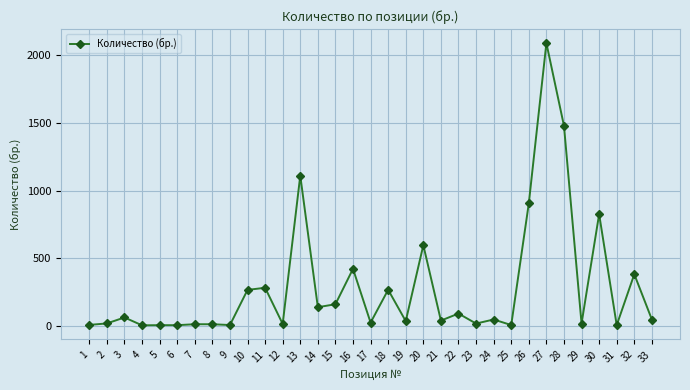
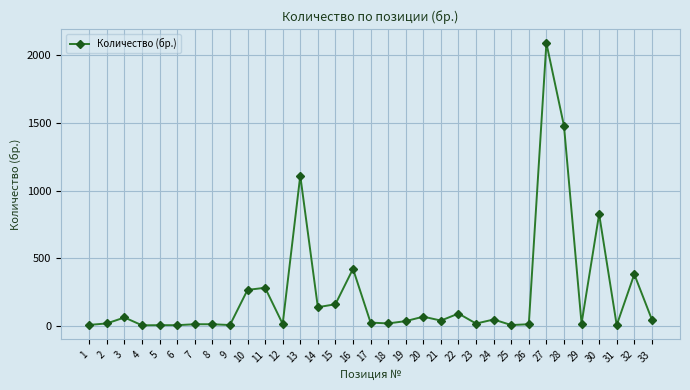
18: 270 -> 20
20: 600 -> 70
26: 910 -> 10
